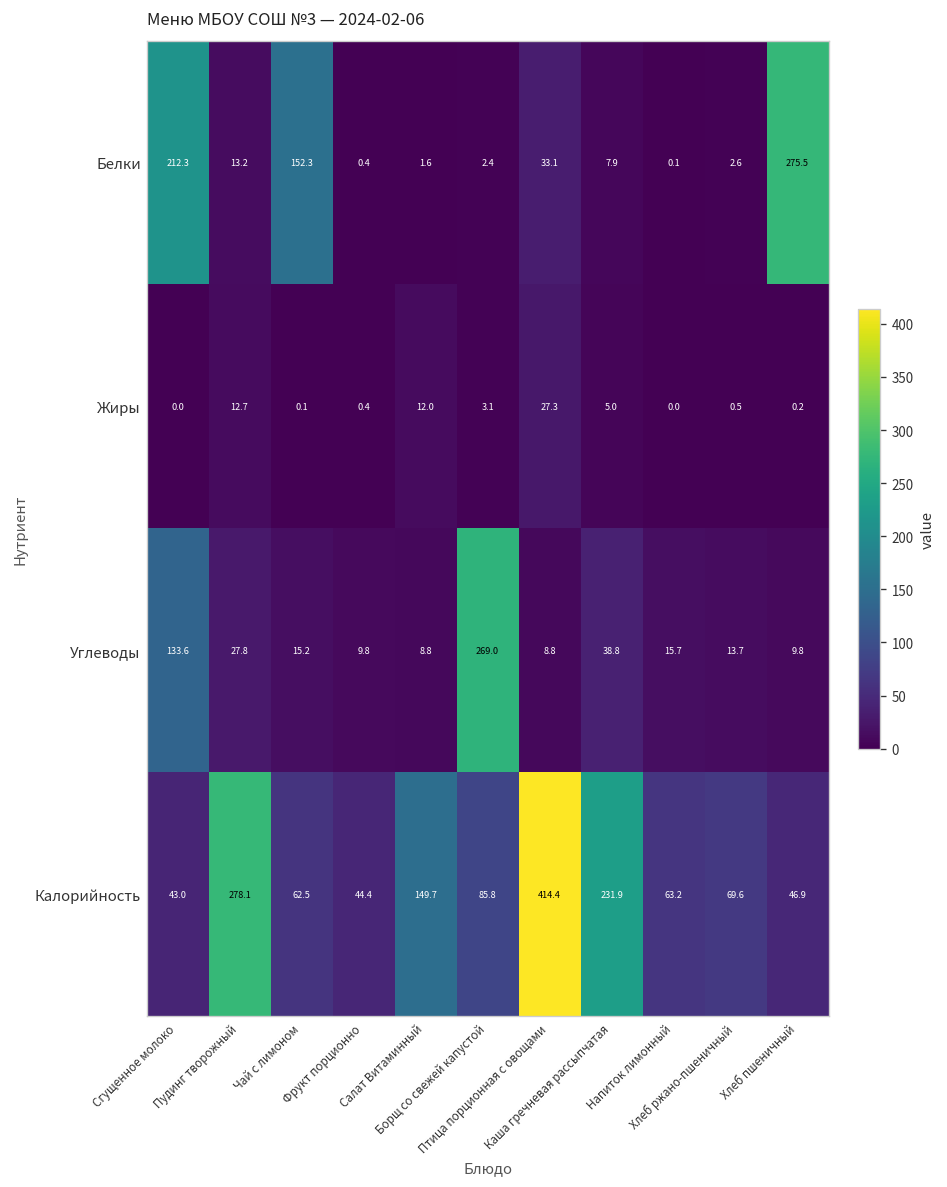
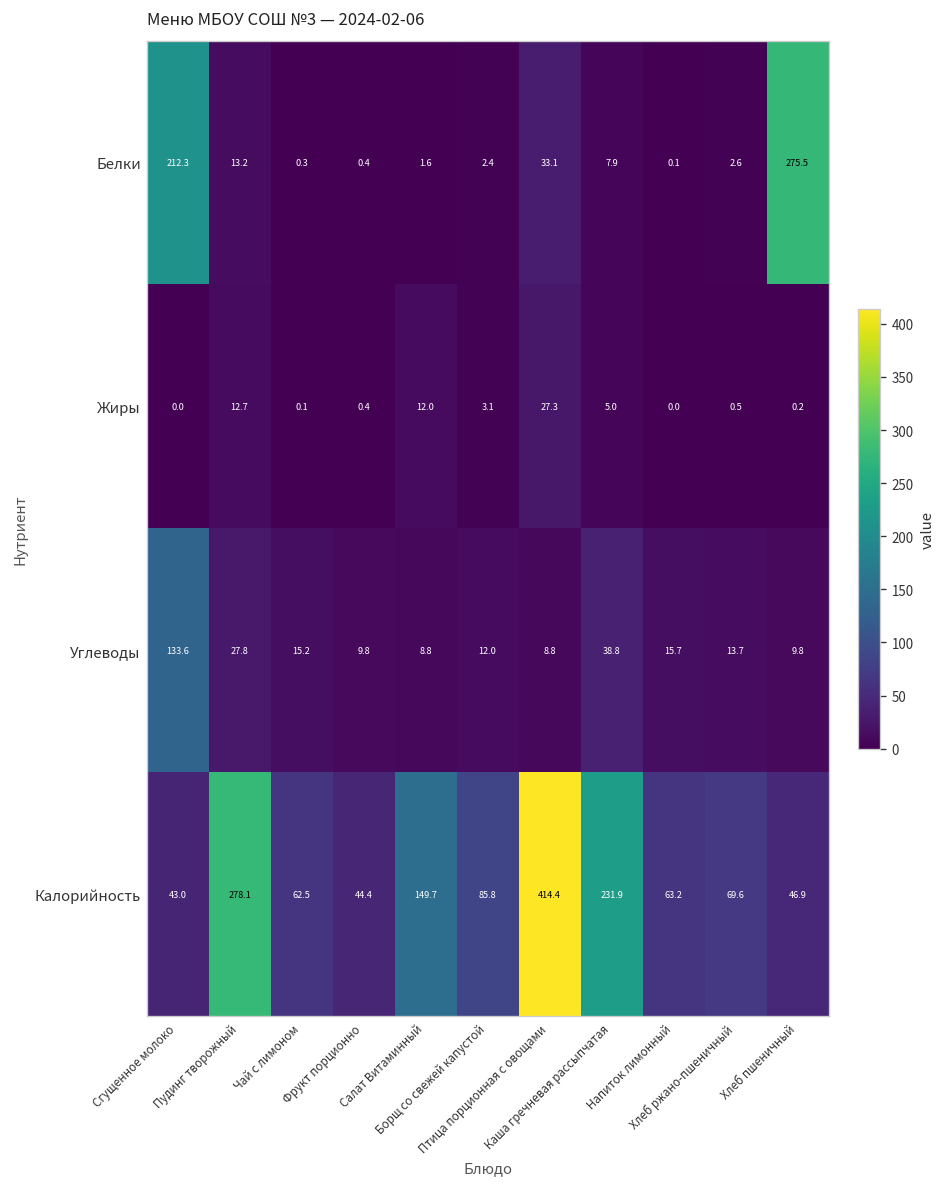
Белки, Чай с лимоном: 152.3 -> 0.3
Углеводы, Борщ со свежей капустой: 269.0 -> 12.0
